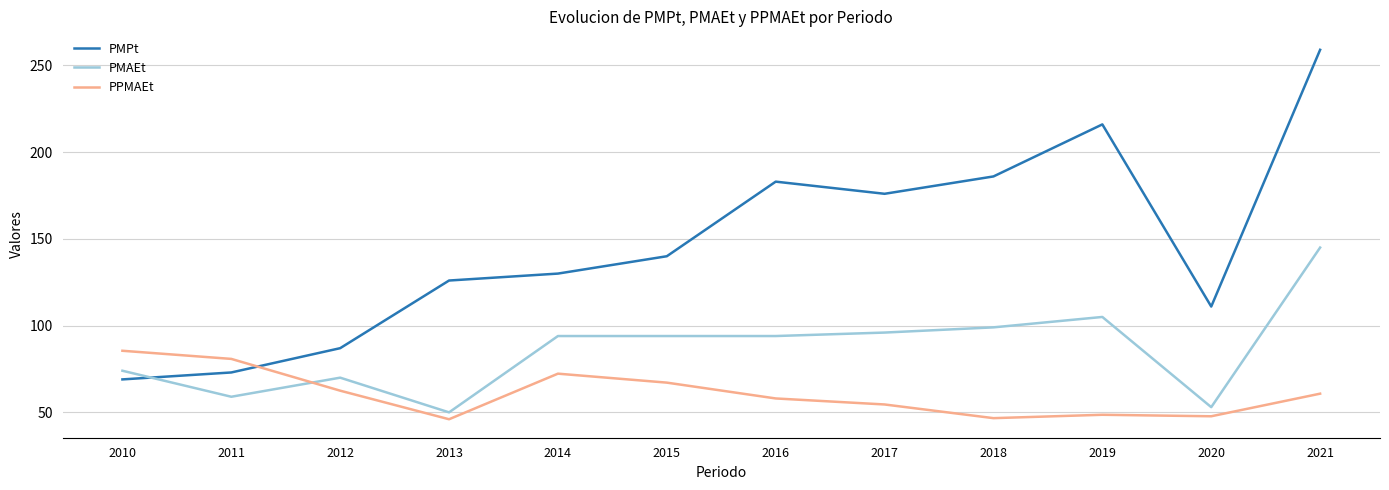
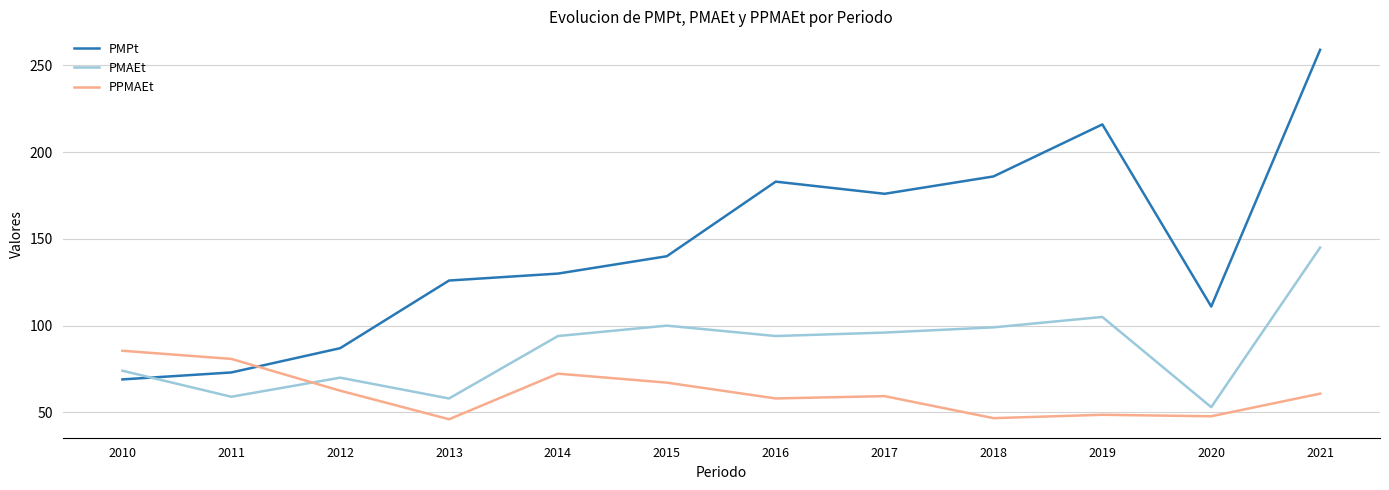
PMAEt, 2013: 50 -> 58
PMAEt, 2015: 94 -> 100
PPMAEt, 2017: 55 -> 59
